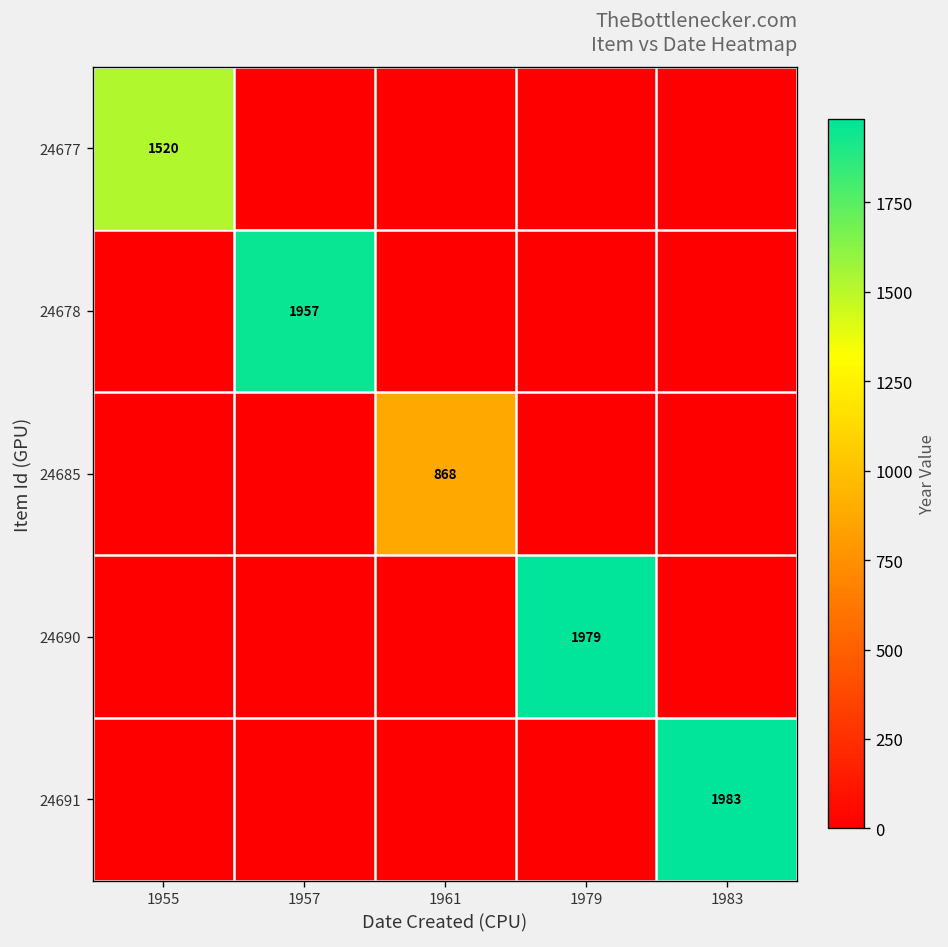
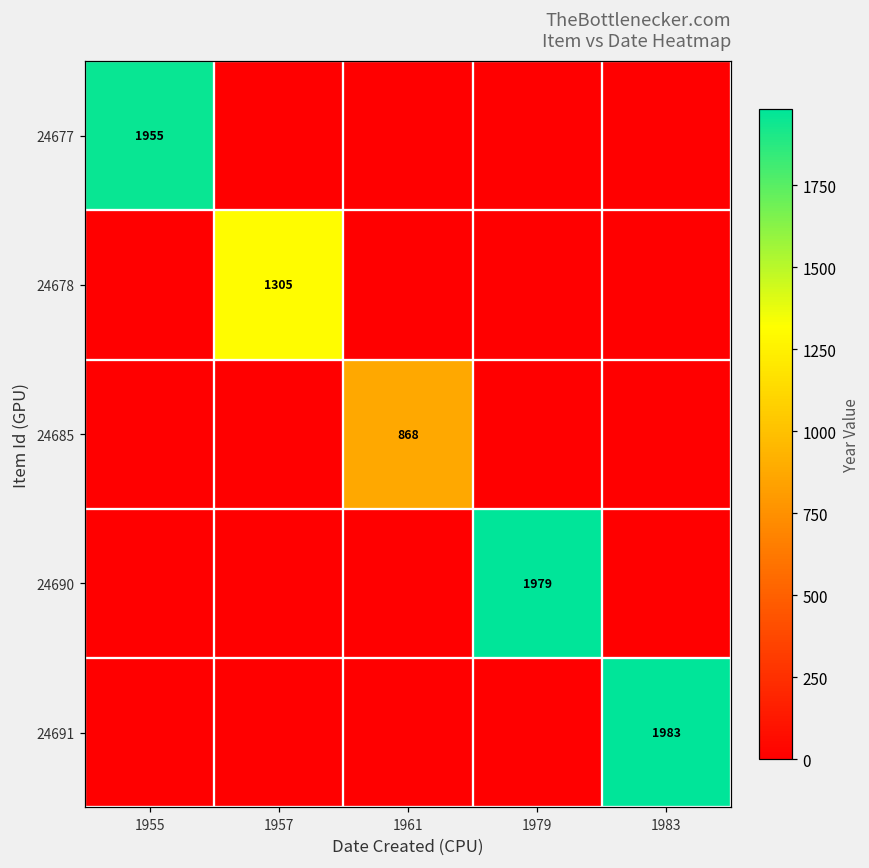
24677, 1955: 1520 -> 1955
24678, 1957: 1957 -> 1305
